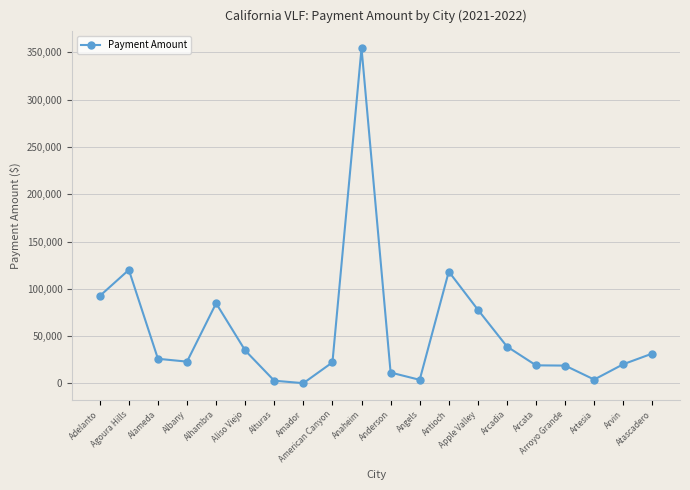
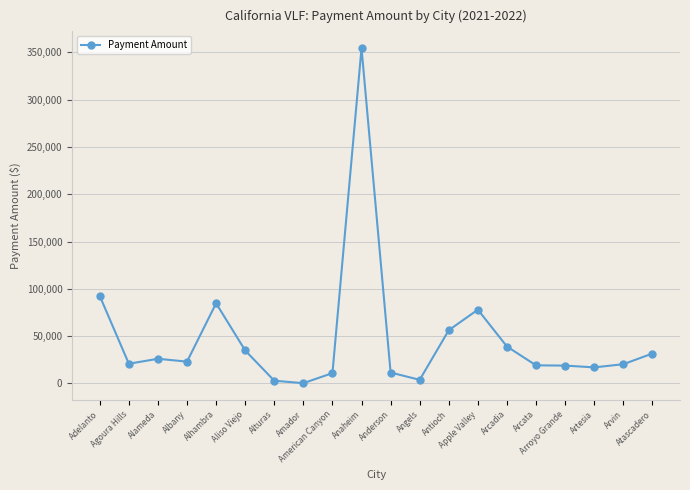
Agoura Hills: 120,000 -> 20,000
American Canyon: 20,000 -> 10,000
Antioch: 120,000 -> 60,000
Artesia: 0 -> 20,000
